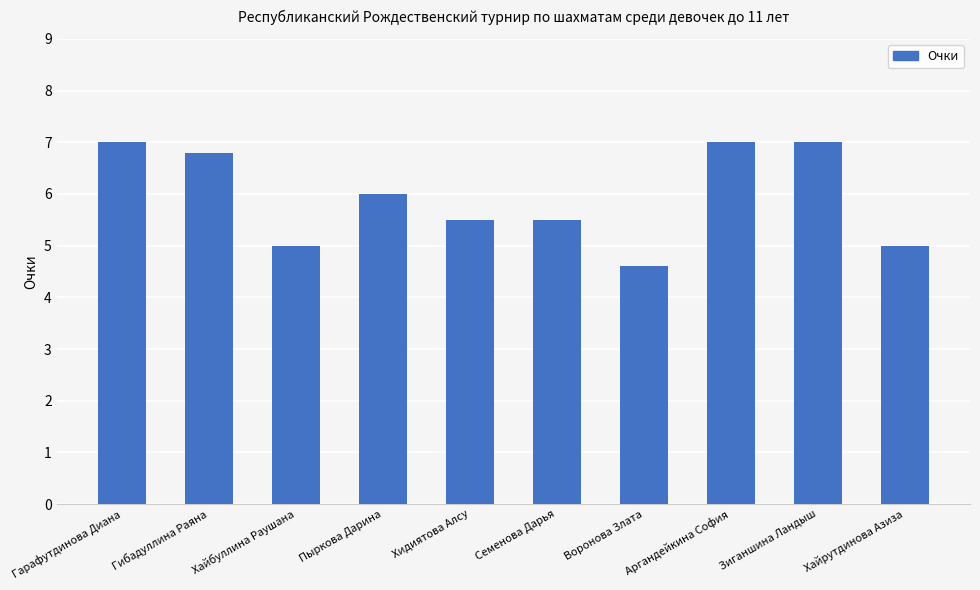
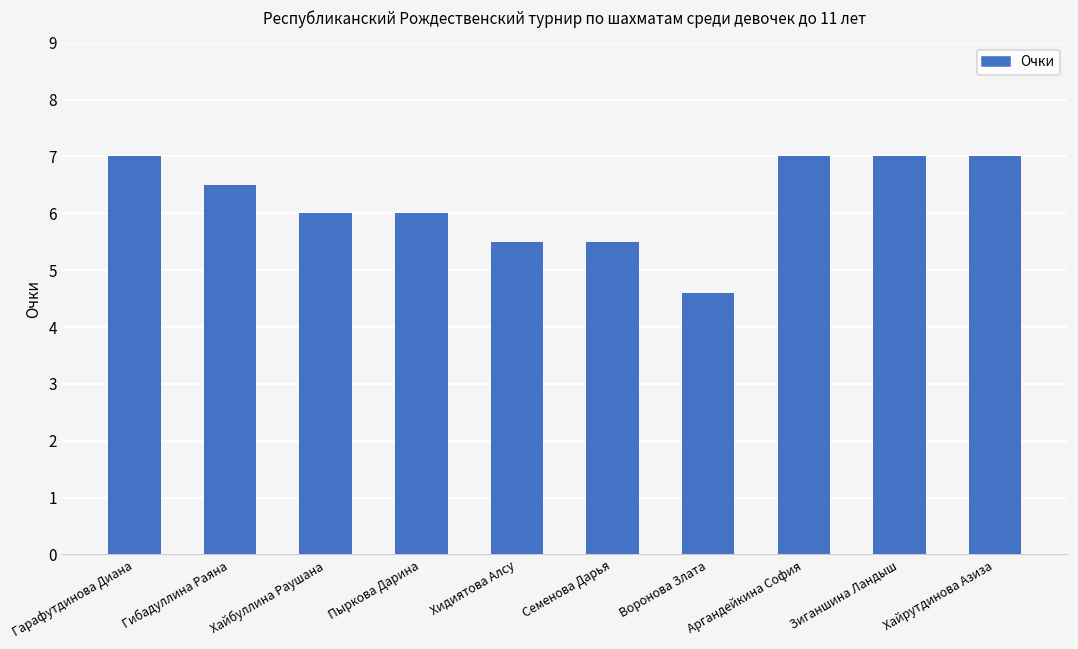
Гибадуллина Раяна: 6.8 -> 6.5
Хайбуллина Раушана: 5 -> 6
Хайрутдинова Азиза: 5 -> 7
